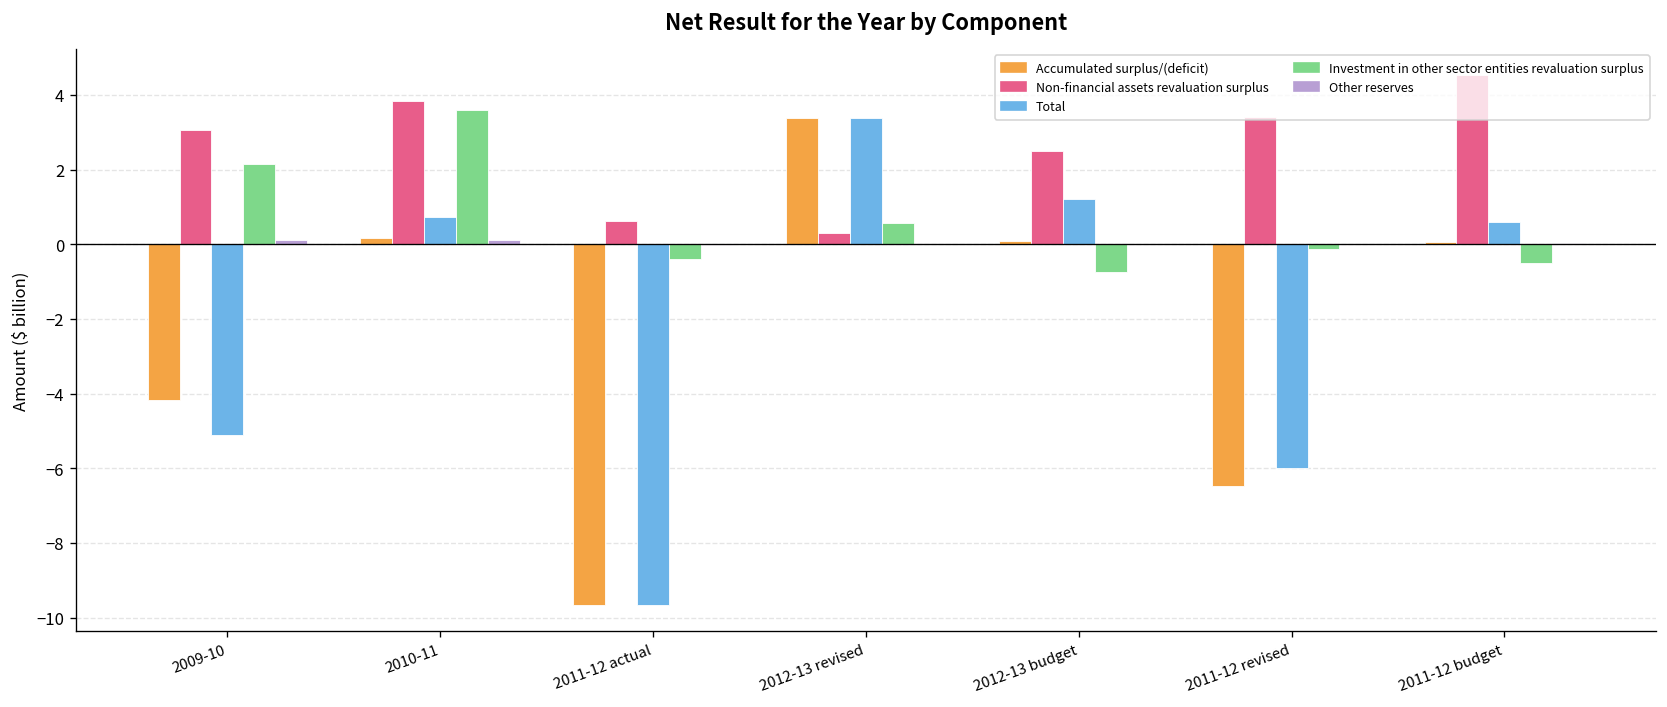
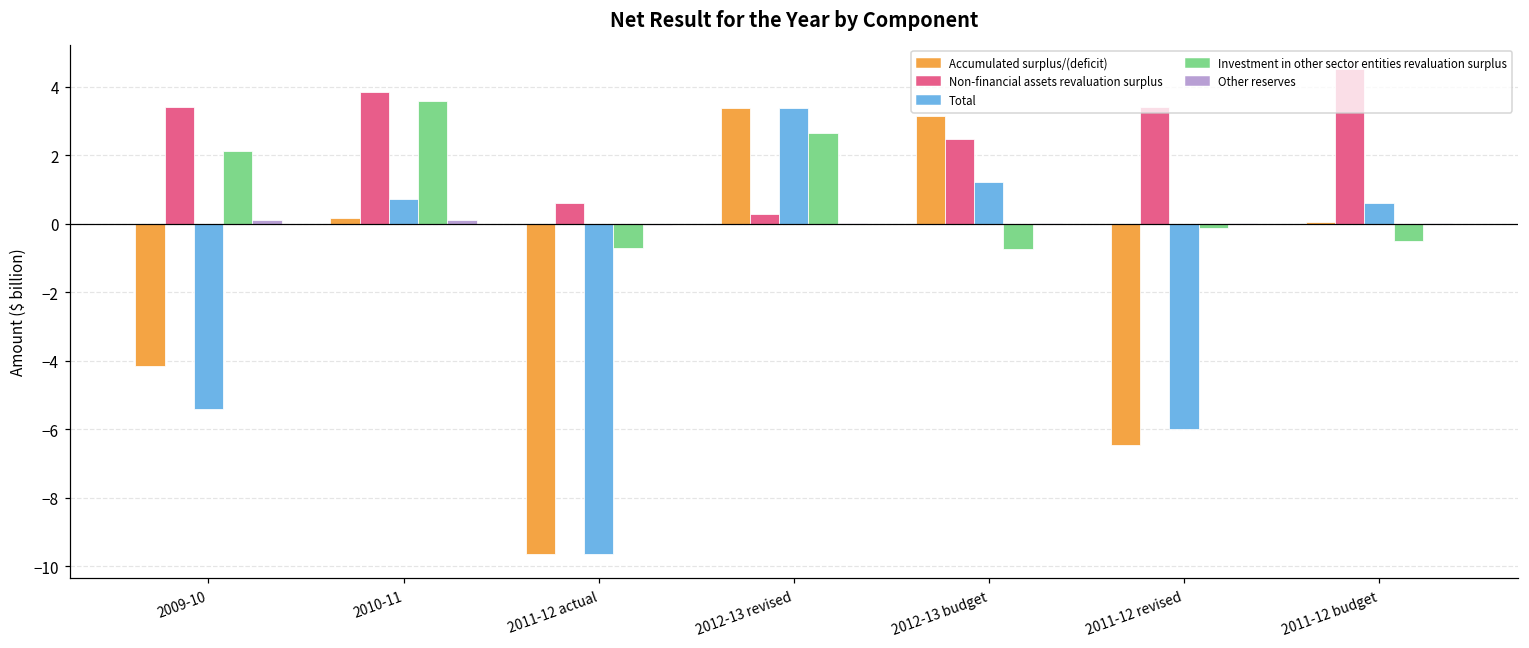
Non-financial assets revaluation surplus, 2009-10: 3.1 -> 3.4
Total, 2009-10: -5.1 -> -5.4
Investment in other sector entities revaluation surplus, 2011-12 actual: -0.4 -> -0.7
Investment in other sector entities revaluation surplus, 2012-13 revised: 0.6 -> 2.6
Accumulated surplus/(deficit), 2012-13 budget: 0.1 -> 3.1
